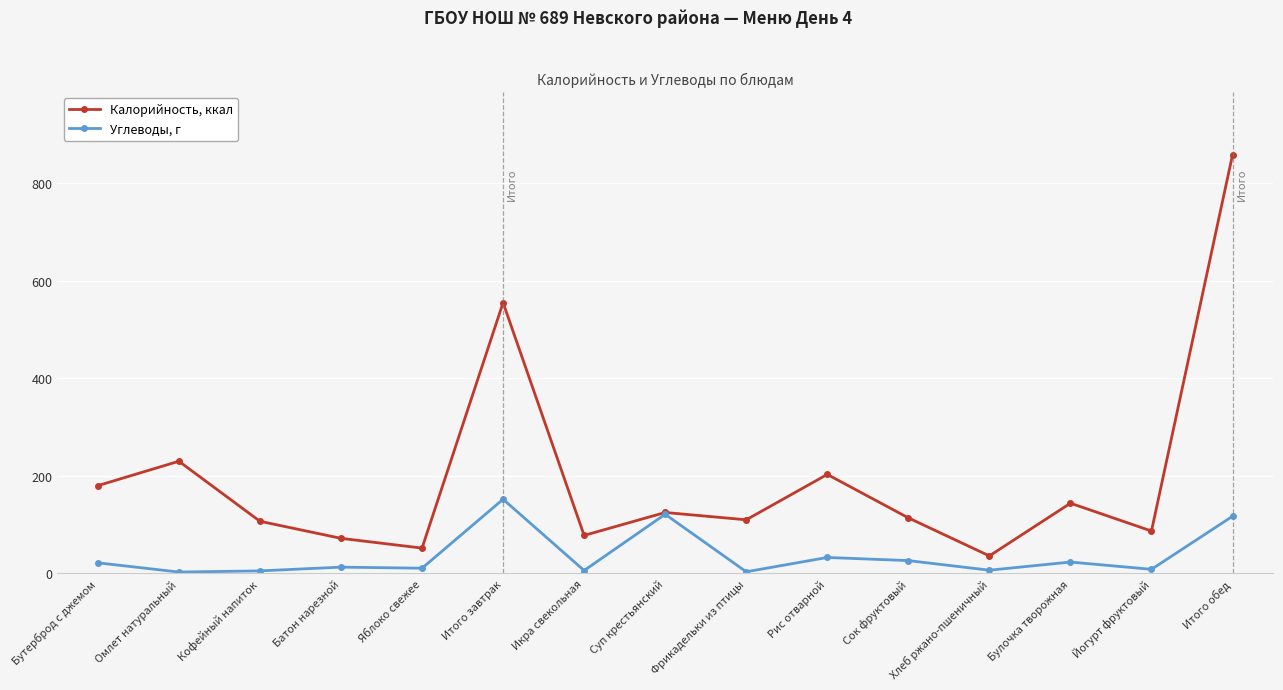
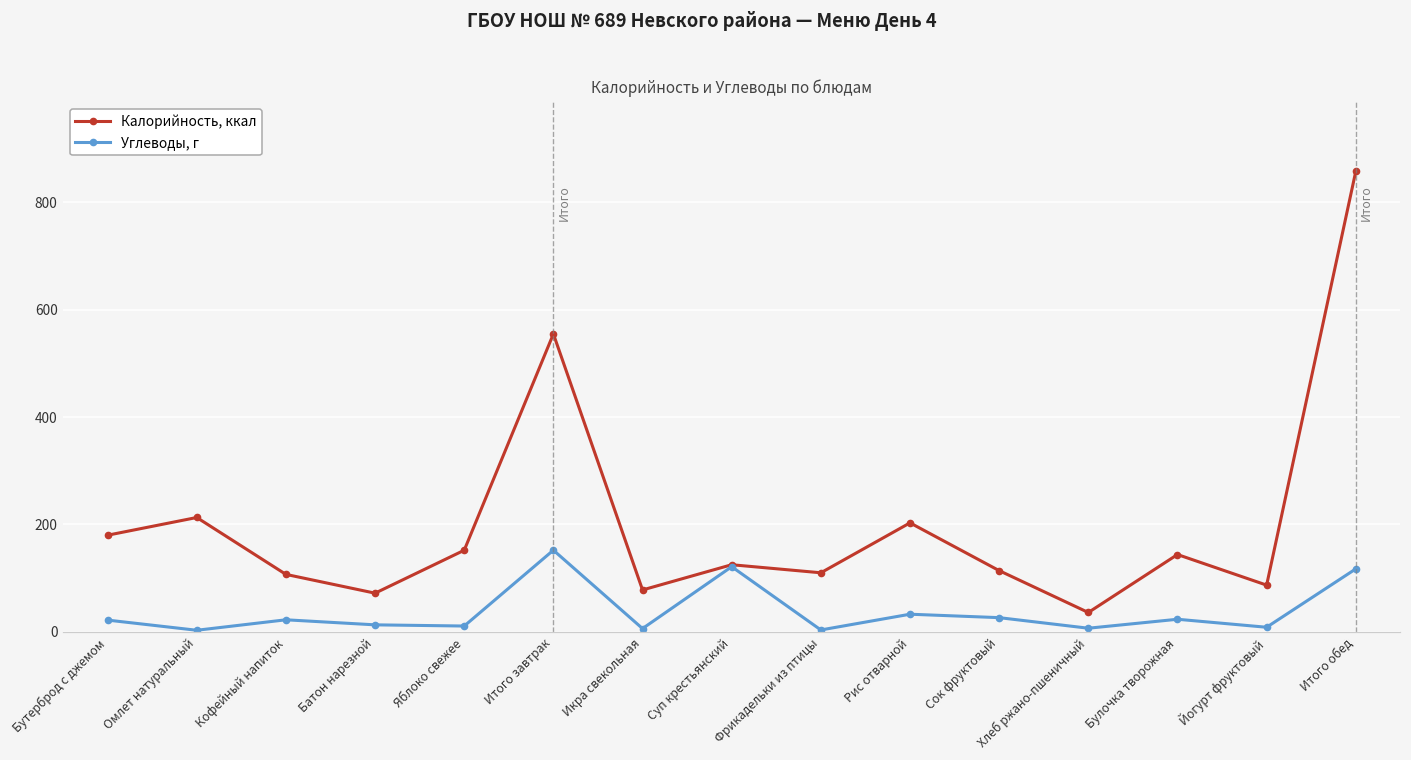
Калорийность, ккал, Омлет натуральный: 230 -> 210
Углеводы, г, Кофейный напиток: 10 -> 20
Калорийность, ккал, Яблоко свежее: 50 -> 150
